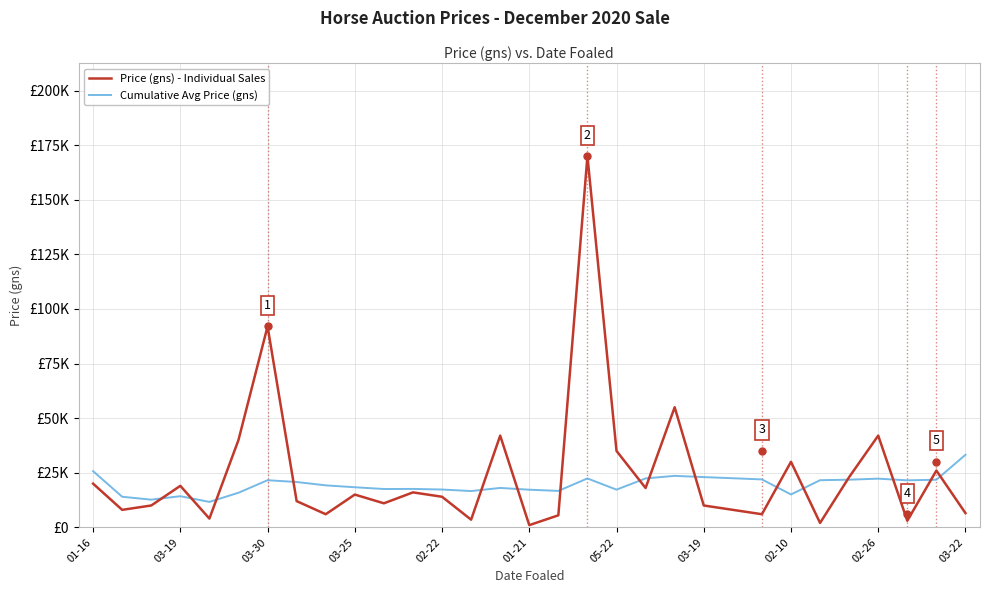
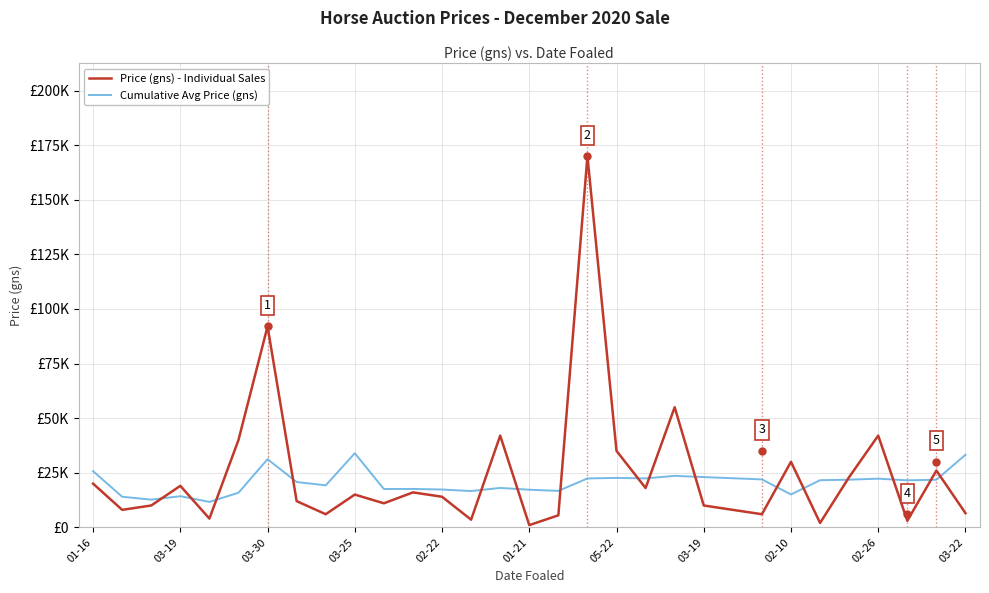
Cumulative Avg Price (gns), 03-30: £22000 -> £31000
Cumulative Avg Price (gns), 03-25: £18000 -> £34000
Cumulative Avg Price (gns), 05-22: £17000 -> £23000
